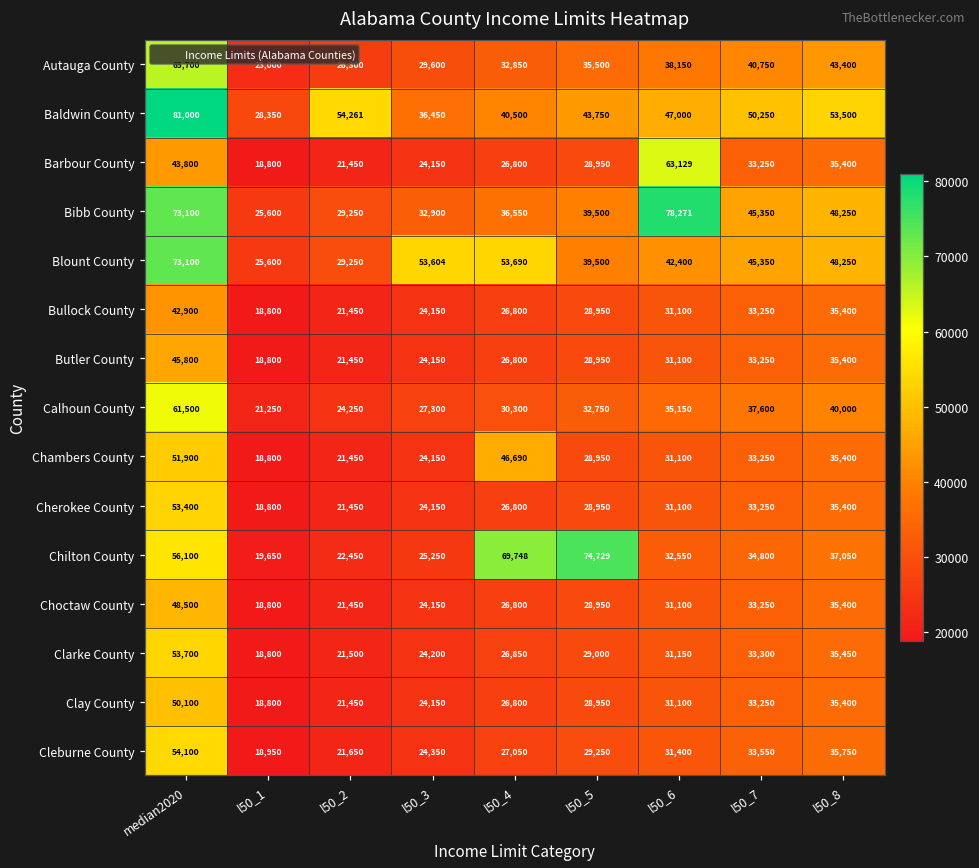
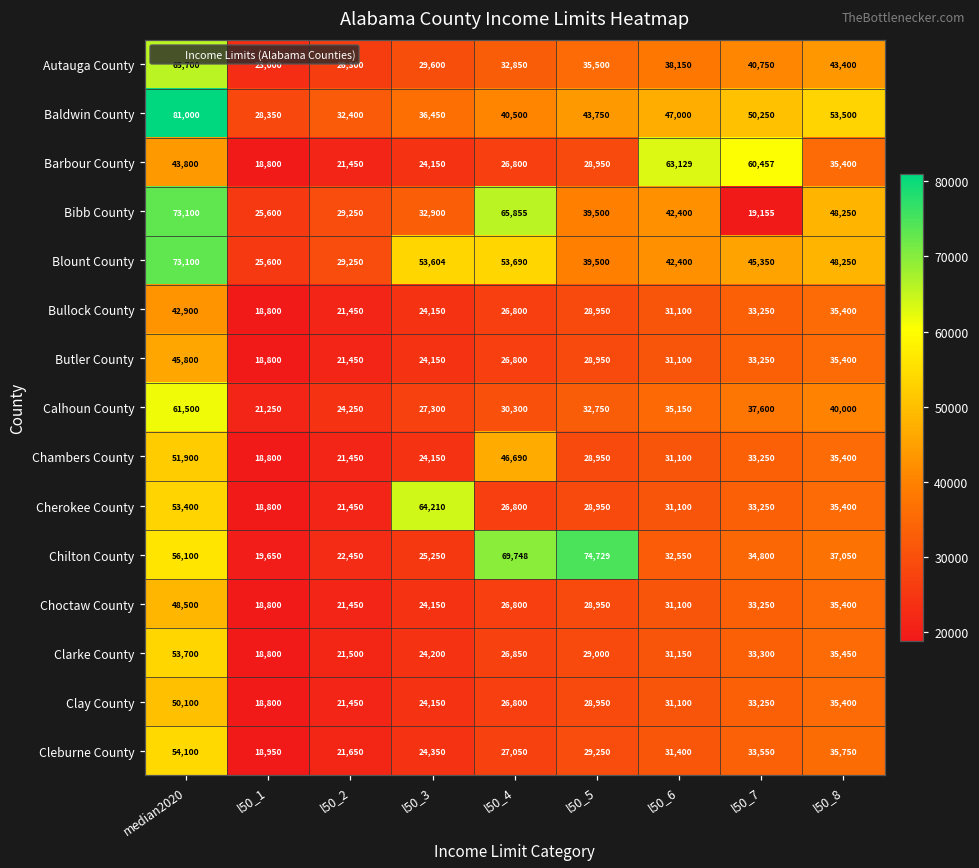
Baldwin County, l50_2: 54,261 -> 32,400
Barbour County, l50_7: 33,250 -> 60,457
Bibb County, l50_4: 36,550 -> 65,855
Bibb County, l50_6: 78,271 -> 42,400
Bibb County, l50_7: 45,350 -> 19,155
Cherokee County, l50_3: 24,150 -> 64,210
